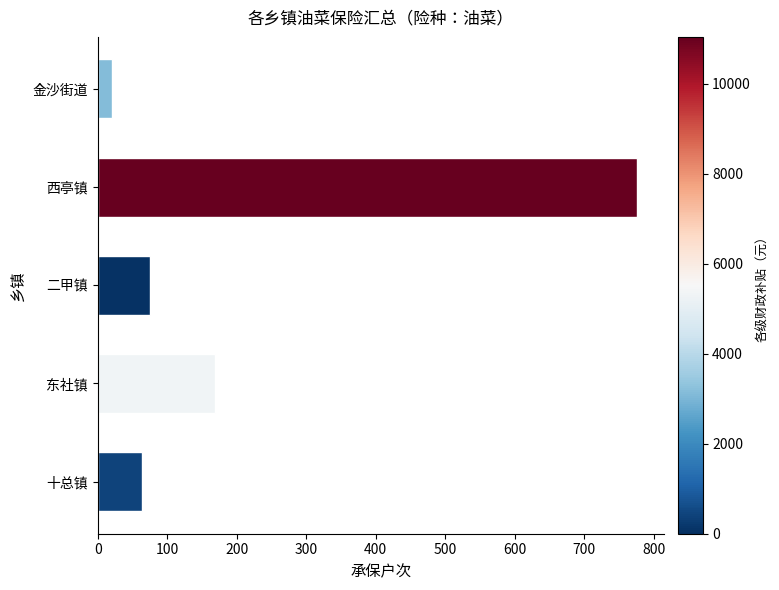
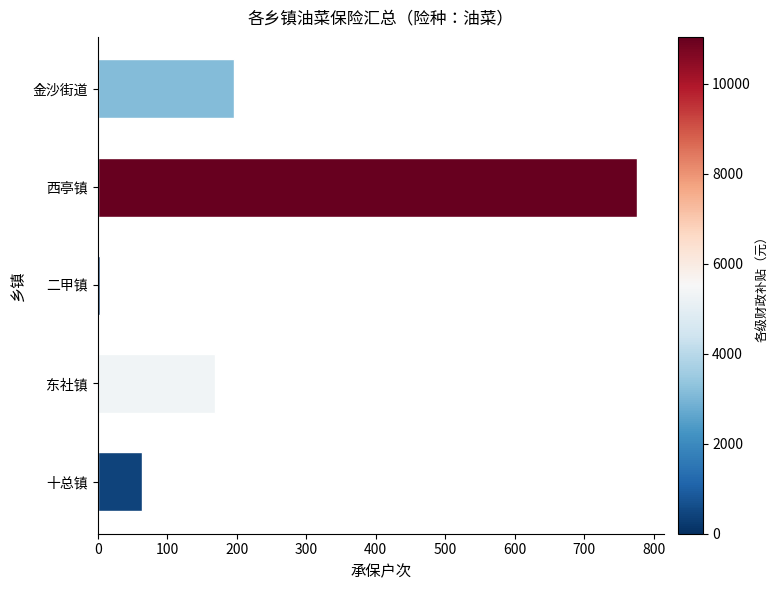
金沙街道: 20 -> 200
二甲镇: 80 -> 0
